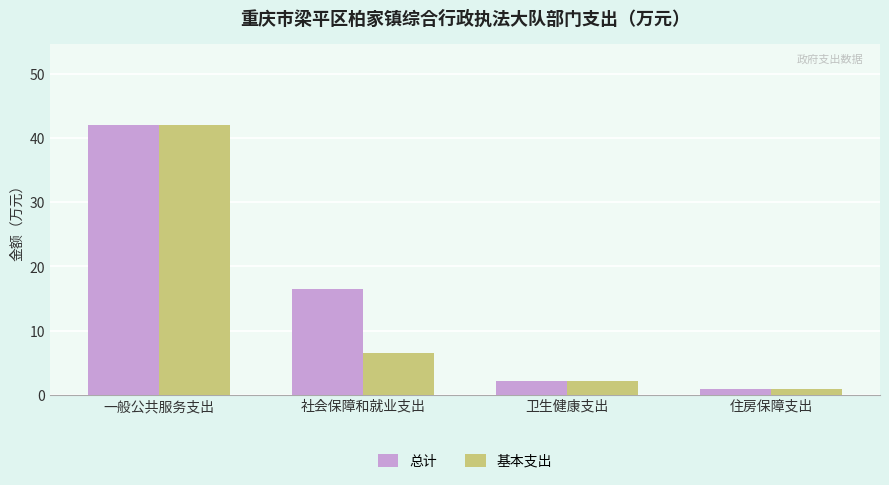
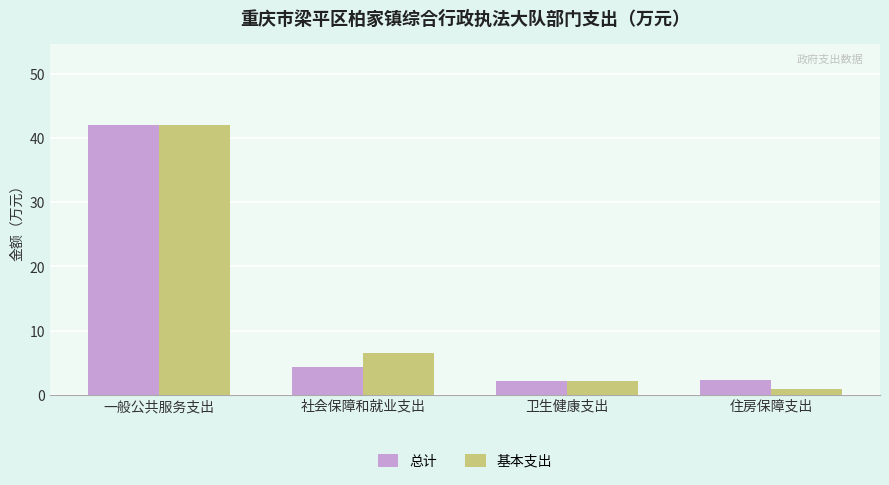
总计, 社会保障和就业支出: 17 -> 4
总计, 住房保障支出: 1 -> 2
